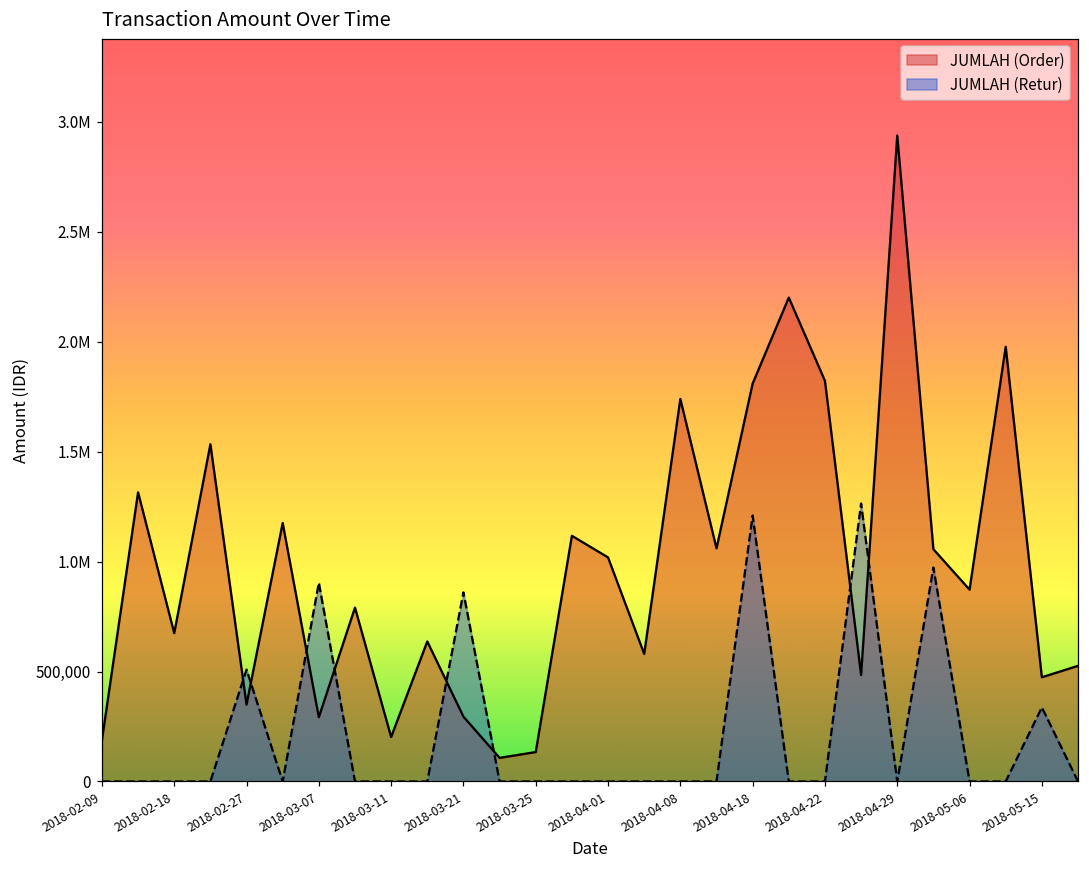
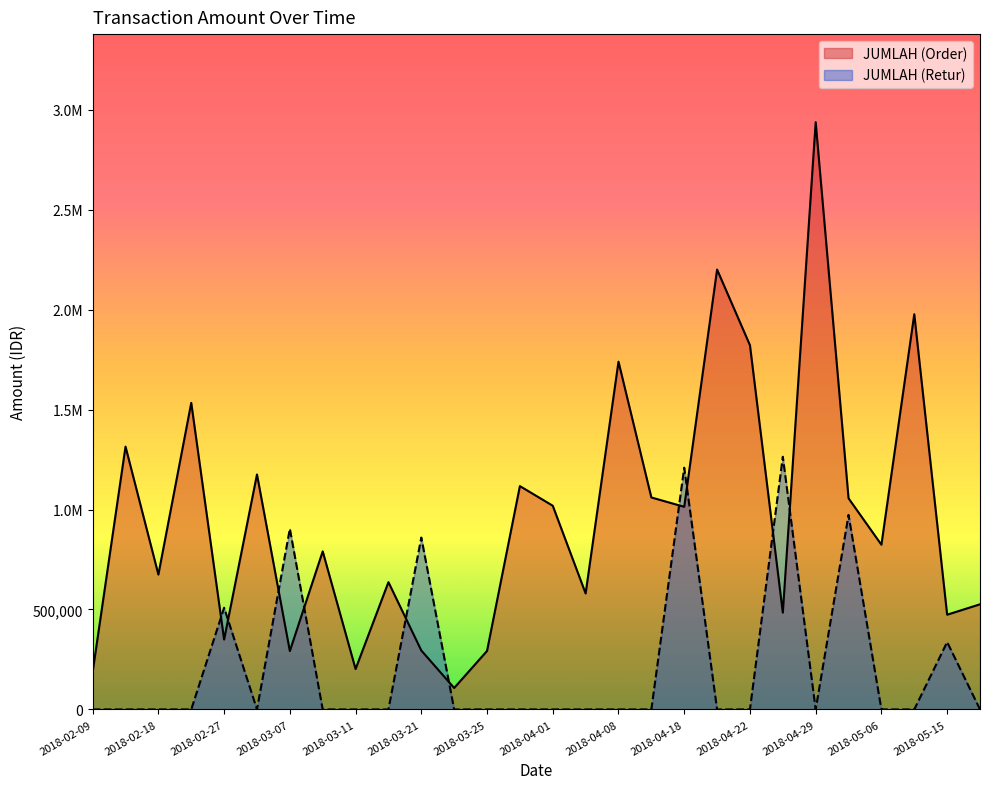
JUMLAH (Order), 2018-03-25: 130,000 -> 290,000
JUMLAH (Order), 2018-04-18: 1,810,000 -> 1,010,000
JUMLAH (Order), 2018-05-06: 870,000 -> 820,000
